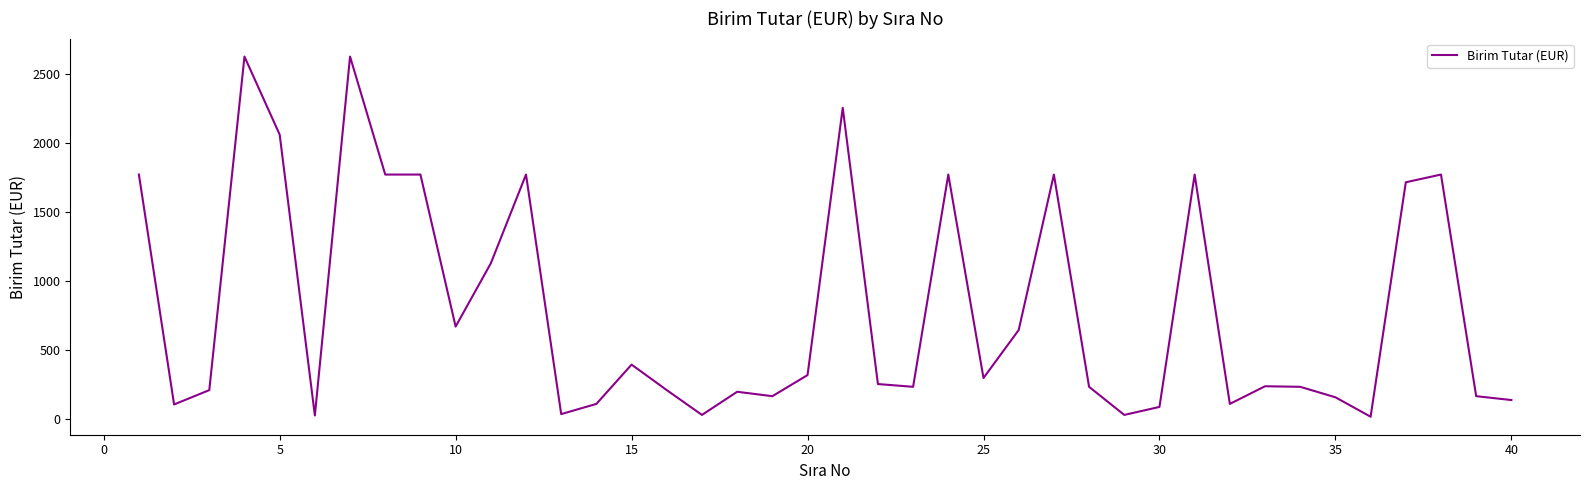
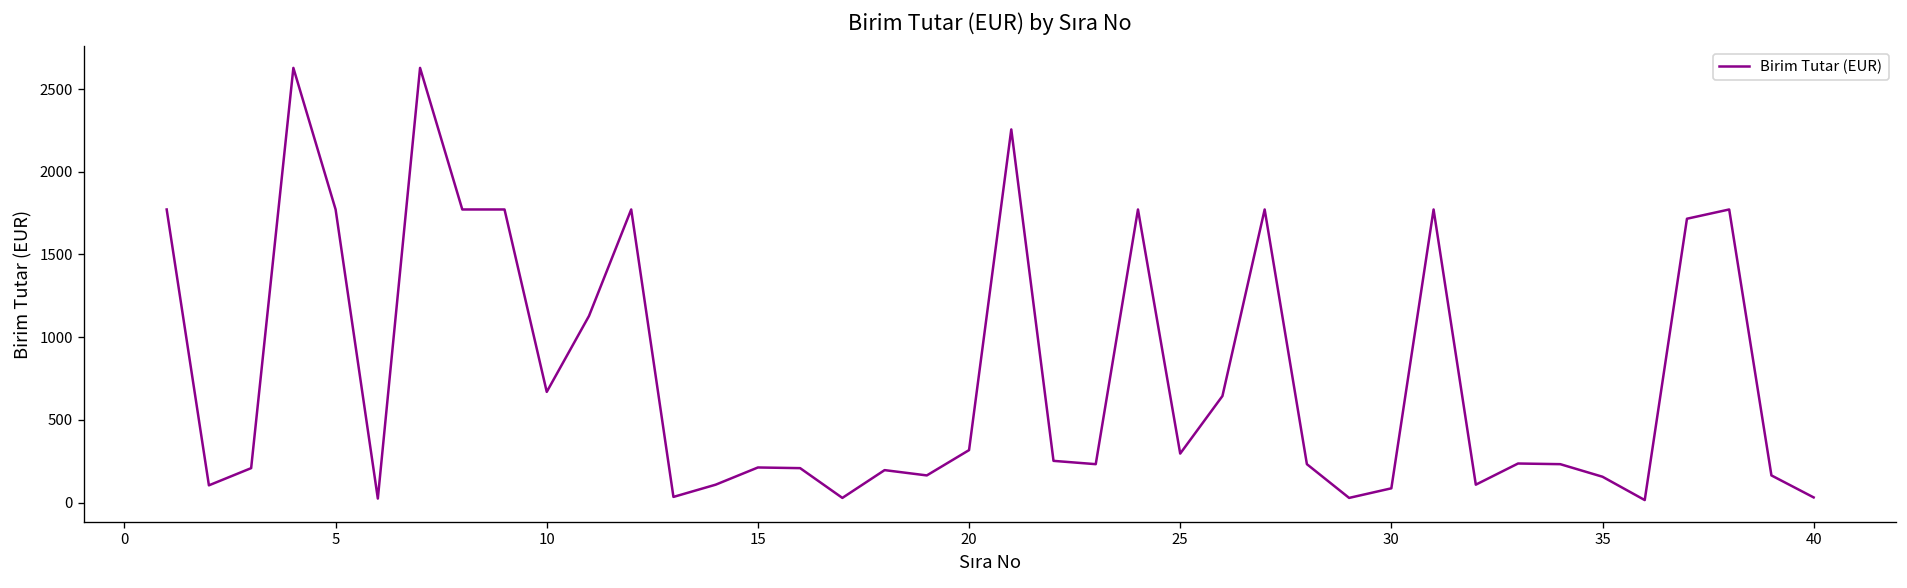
5: 2060 -> 1770
15: 390 -> 210
40: 140 -> 30
